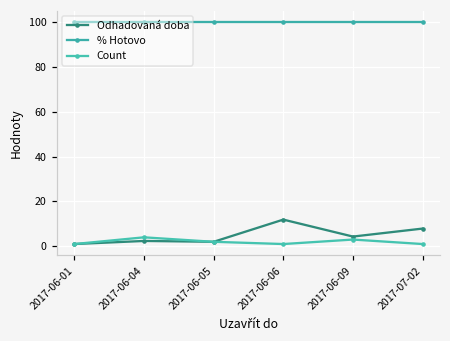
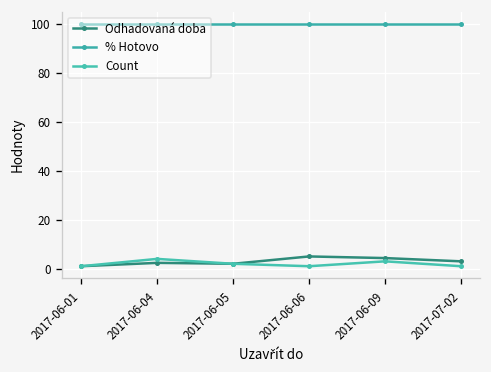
Odhadovaná doba, 2017-06-06: 12 -> 5
Odhadovaná doba, 2017-07-02: 8 -> 3
